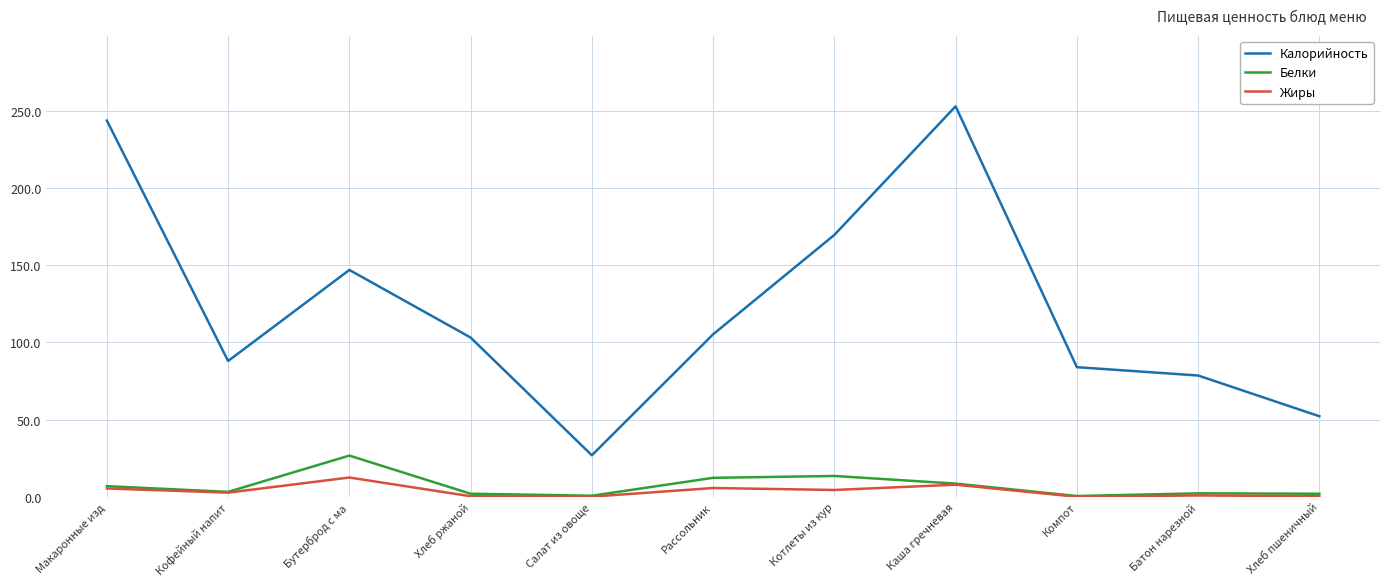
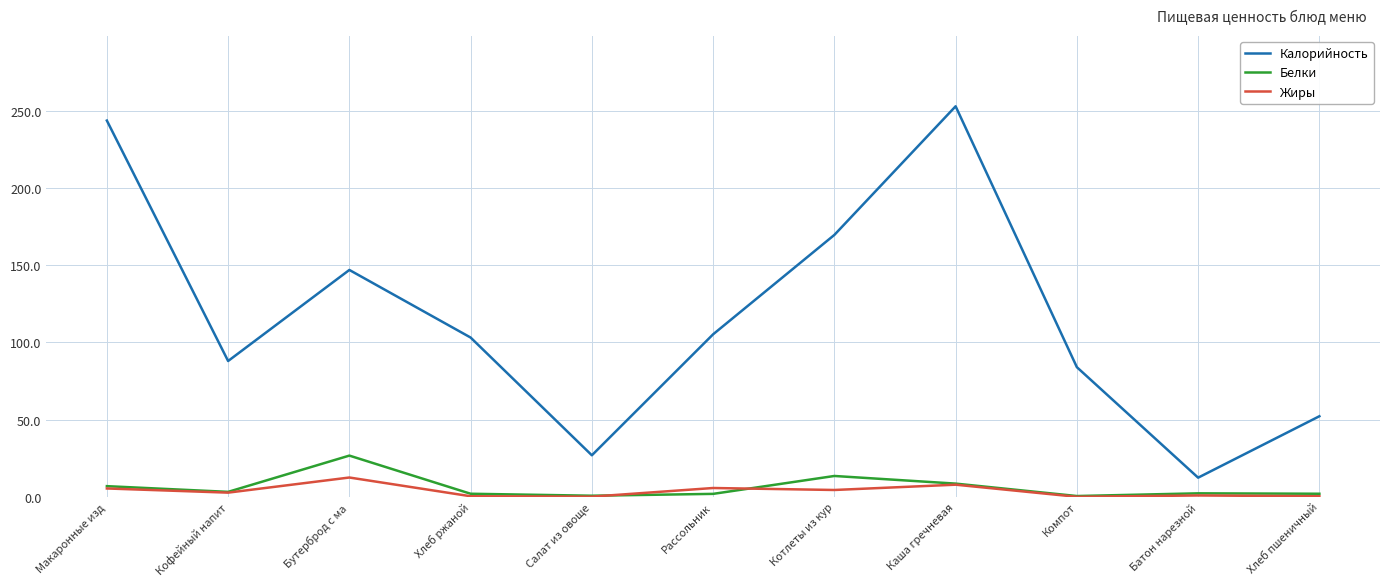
Белки, Рассольник: 12 -> 2
Калорийность, Батон нарезной: 79 -> 12
